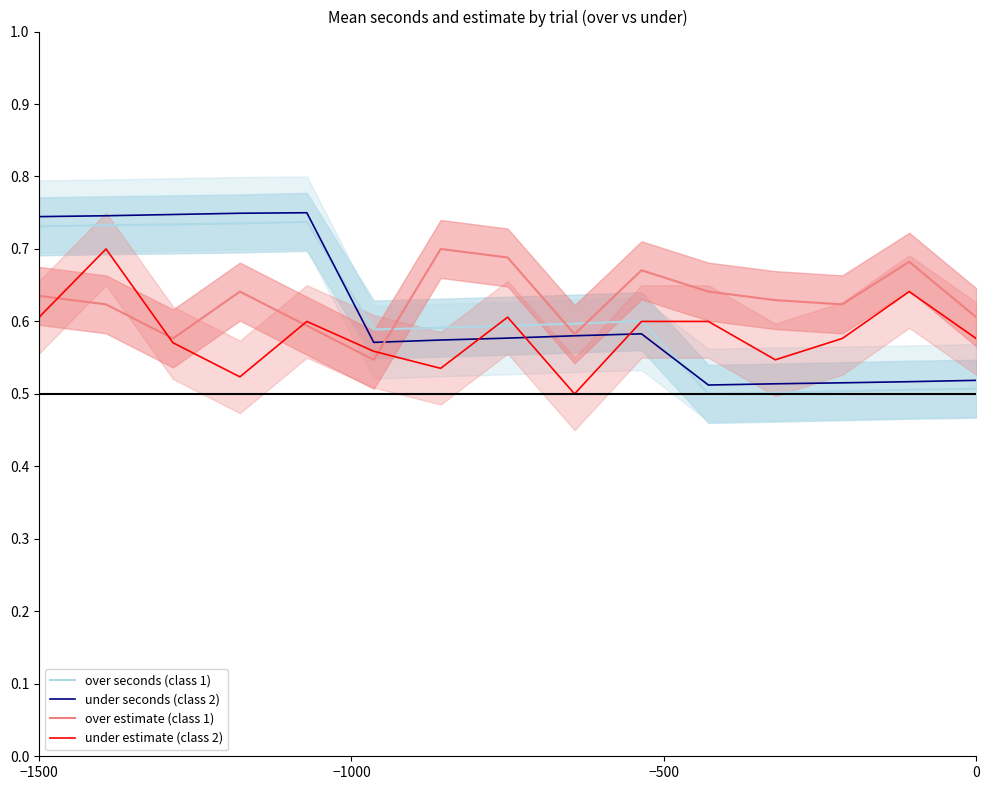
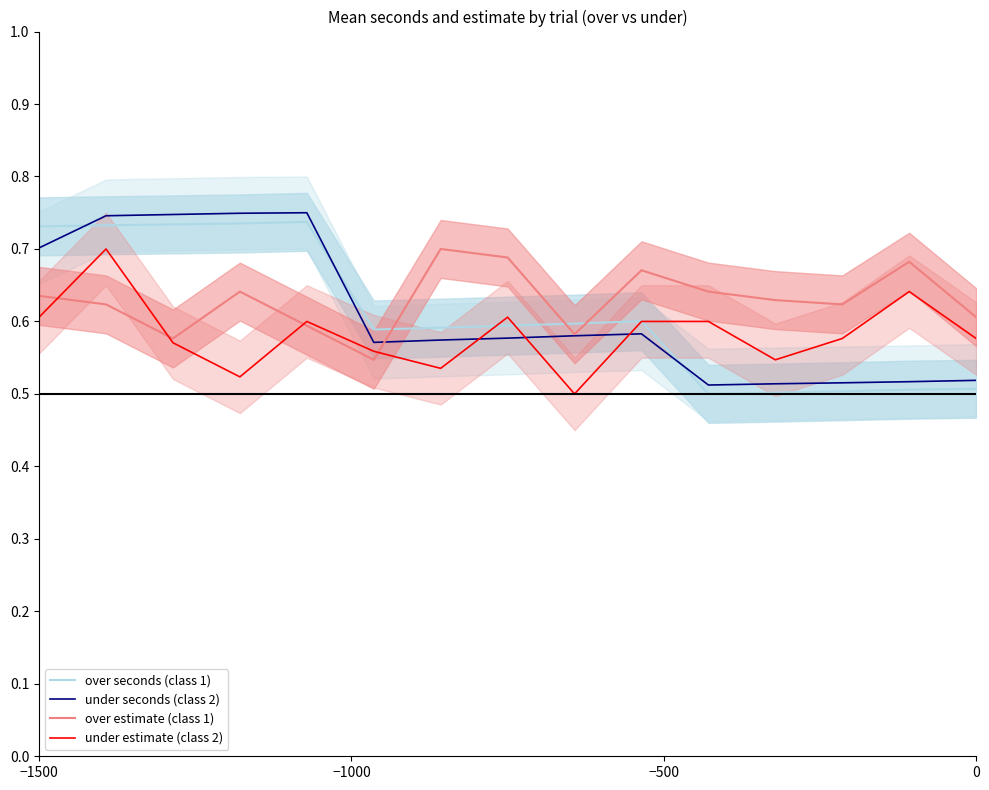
under seconds (class 2), −1500: 0.74 -> 0.70
